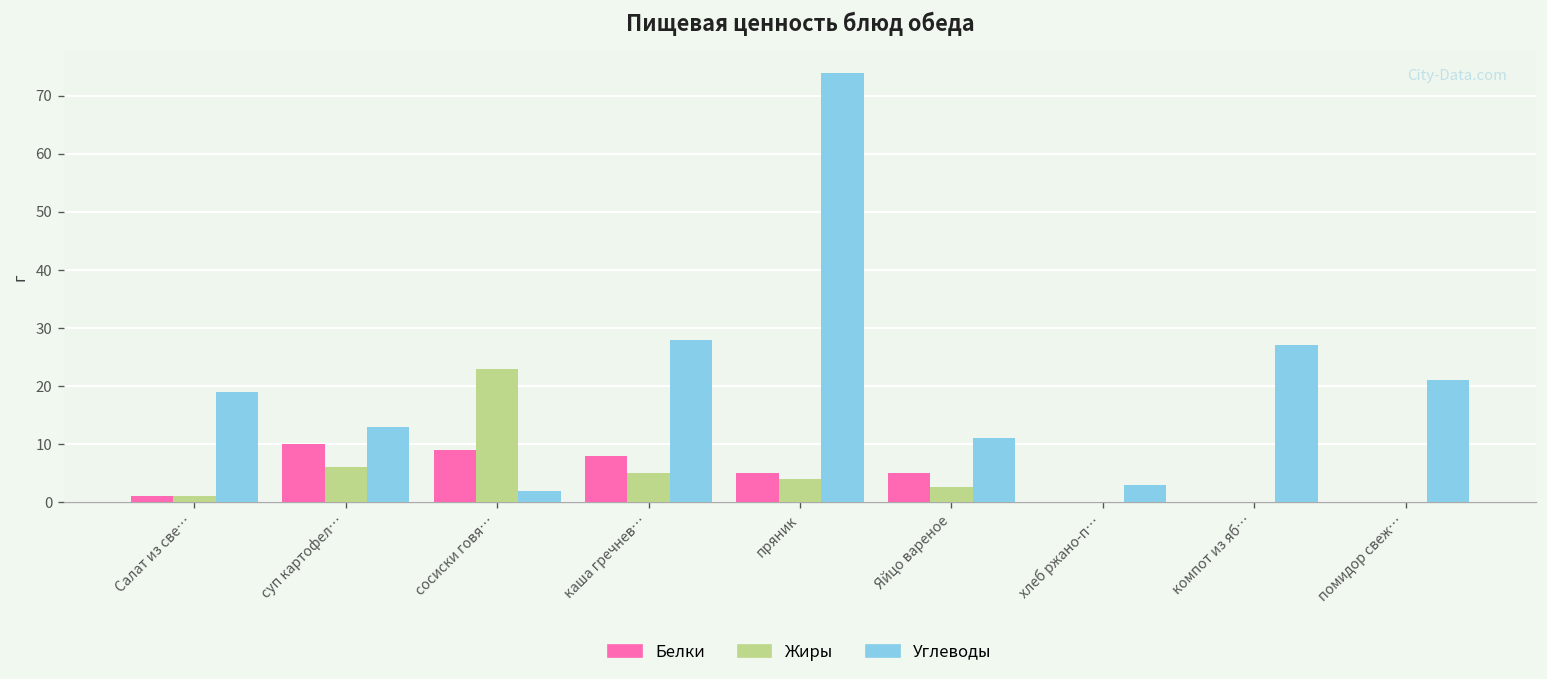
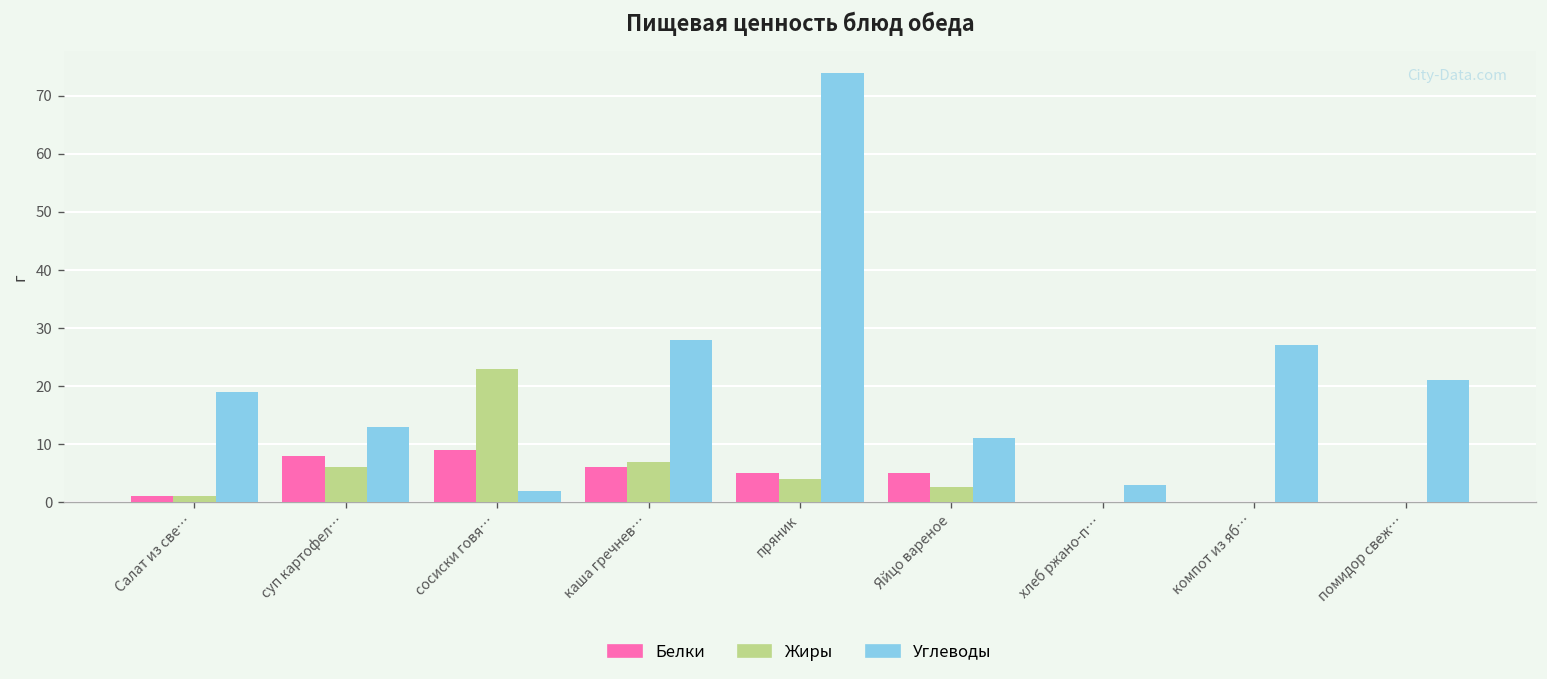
Белки, суп картофел…: 10 -> 8
Белки, каша гречнев…: 8 -> 6
Жиры, каша гречнев…: 5 -> 7
